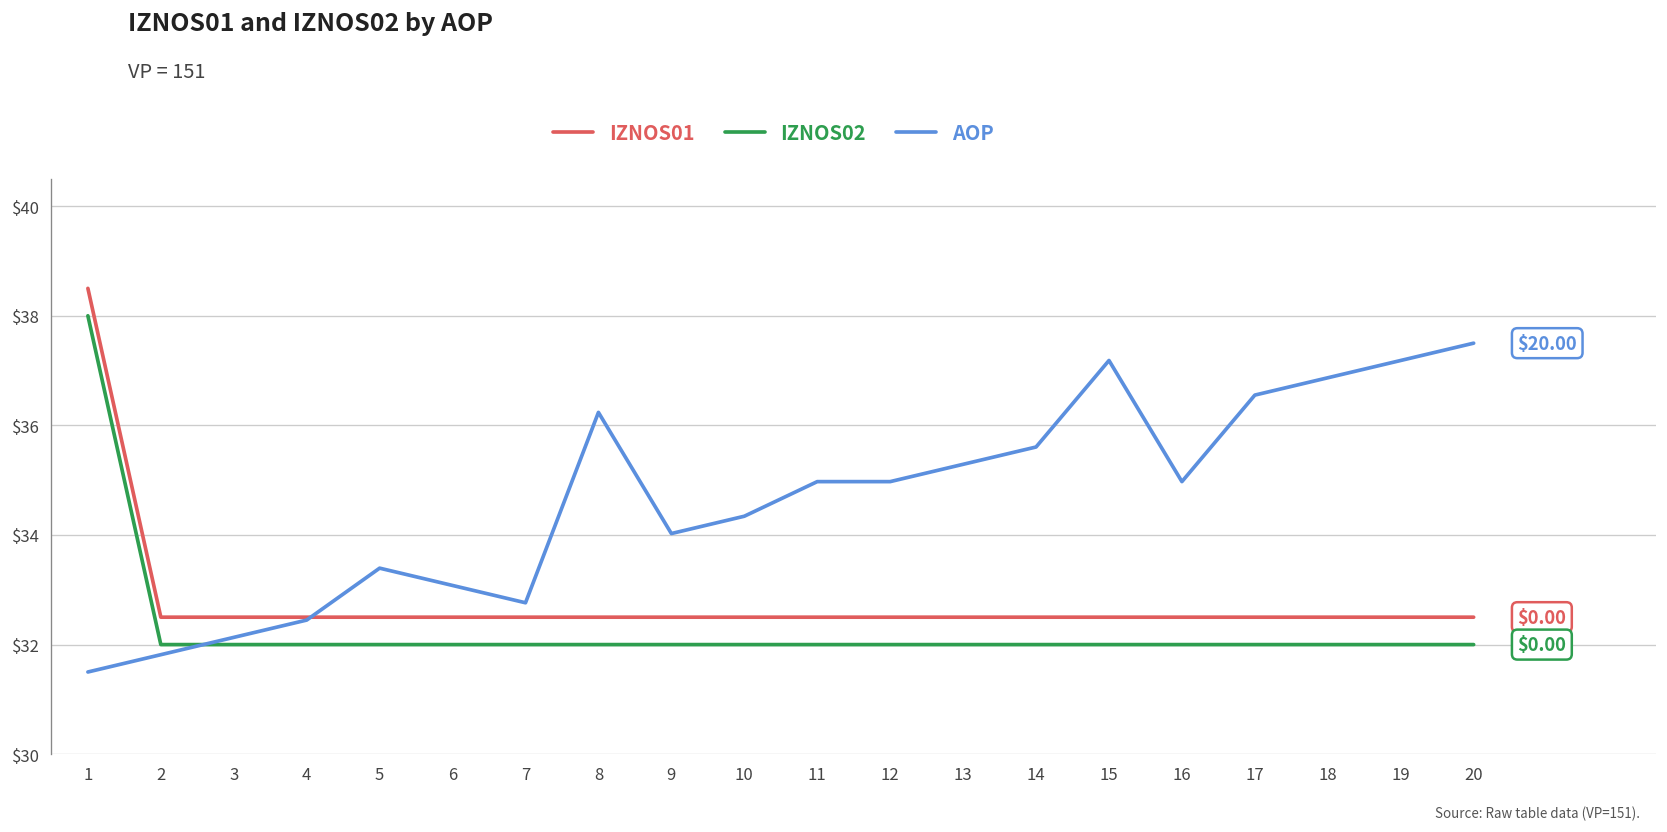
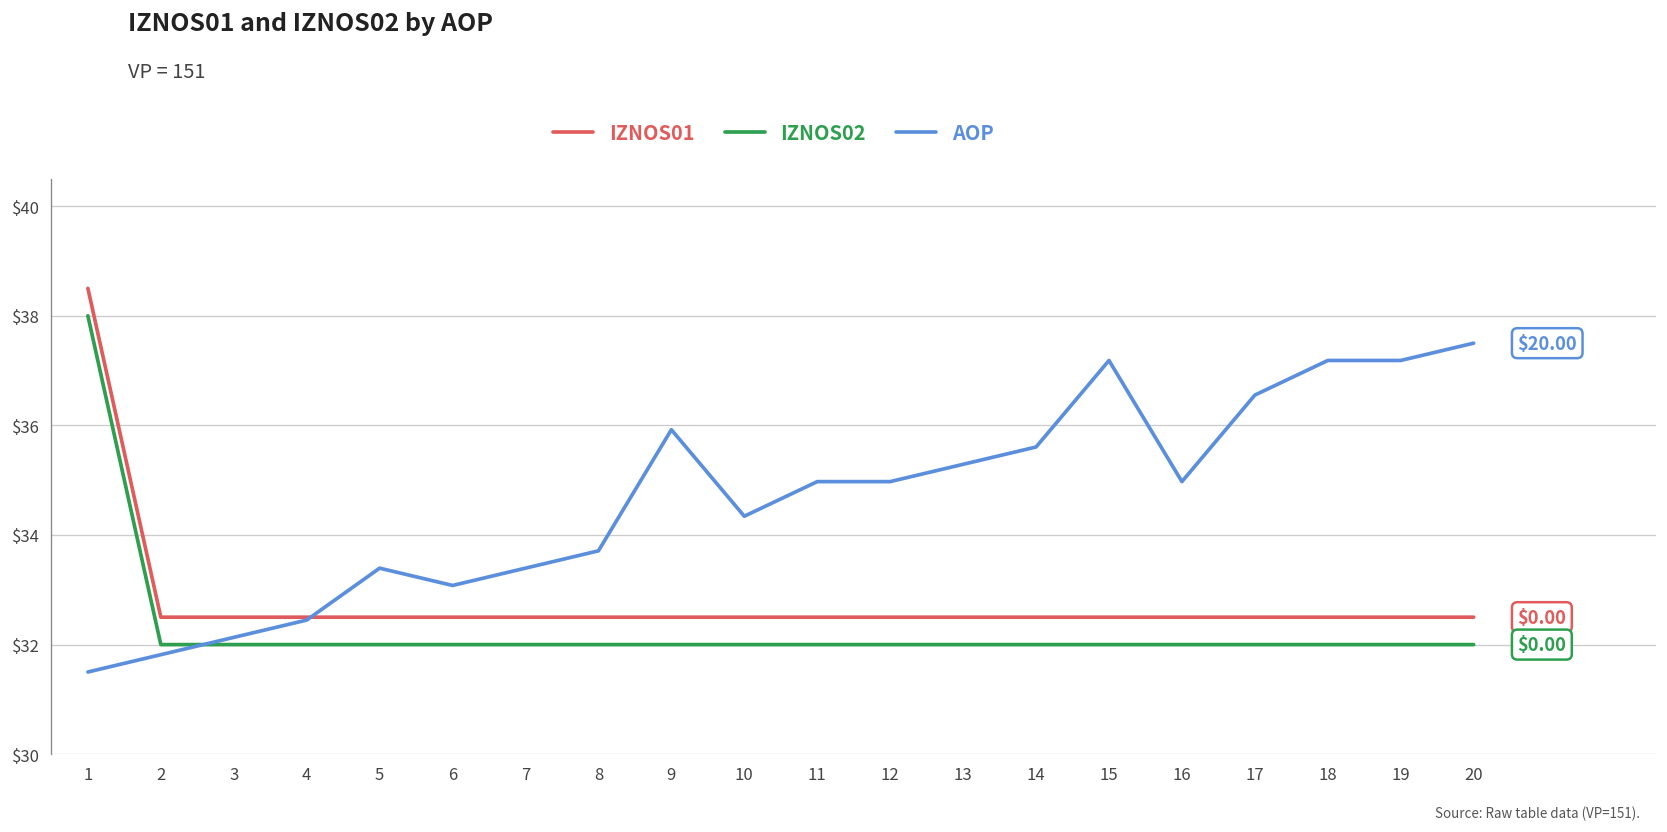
AOP, 7: $32.8 -> $33.4
AOP, 8: $36.2 -> $33.7
AOP, 9: $34.0 -> $35.9
AOP, 18: $36.9 -> $37.2
